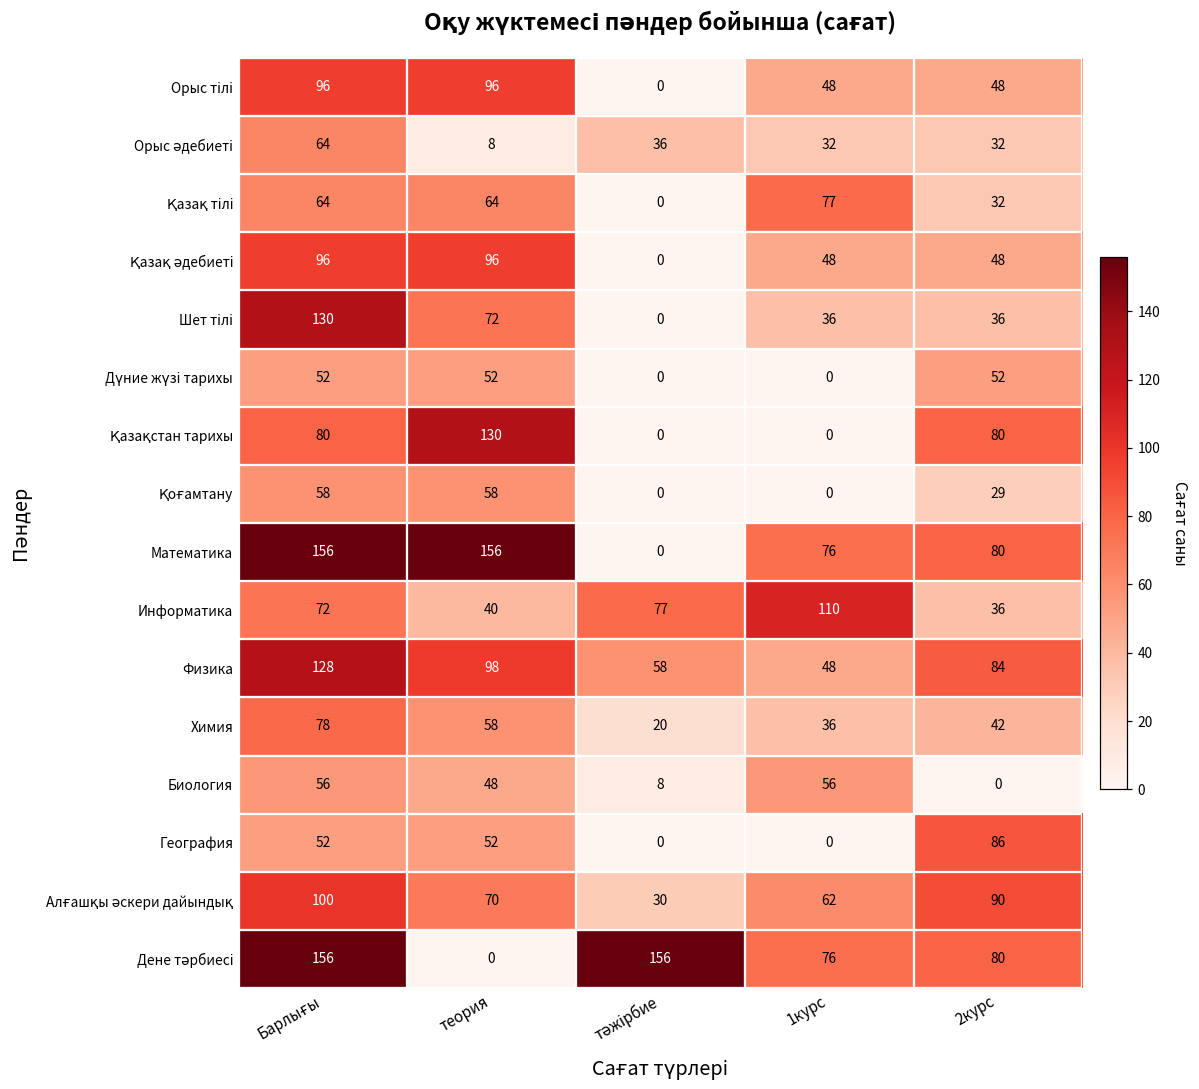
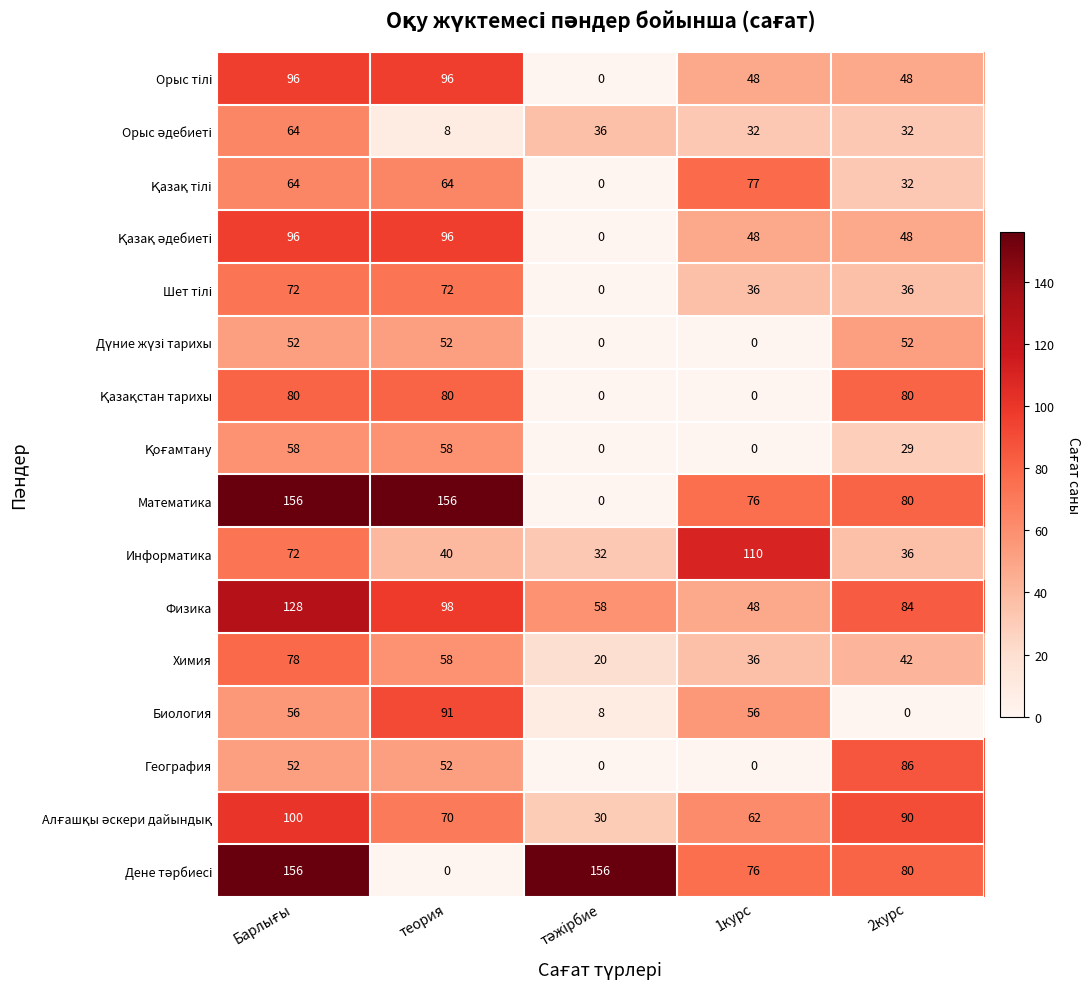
Шет тілі, Барлығы: 130 -> 72
Қазақстан тарихы, теория: 130 -> 80
Информатика, тәжірбие: 77 -> 32
Биология, теория: 48 -> 91
